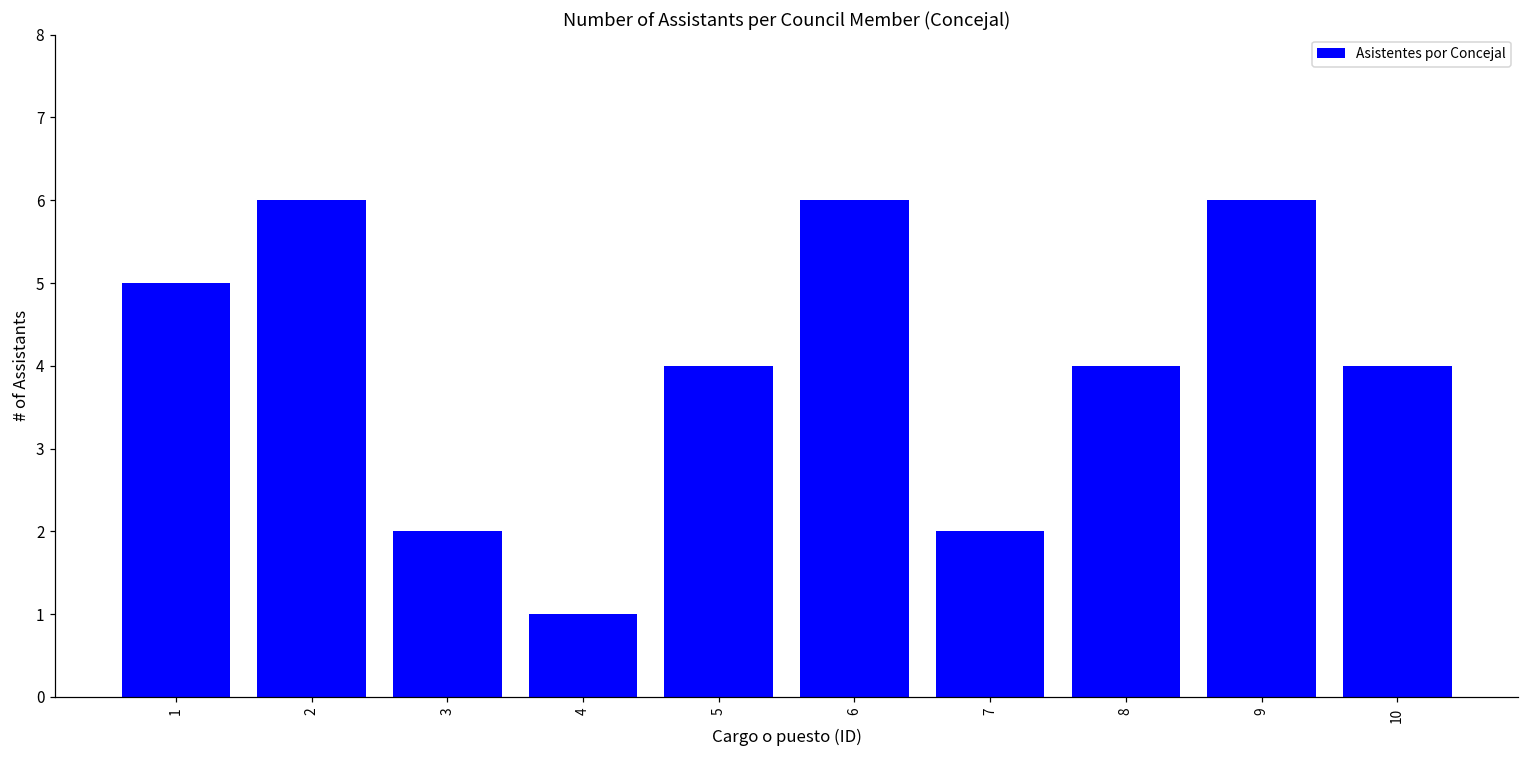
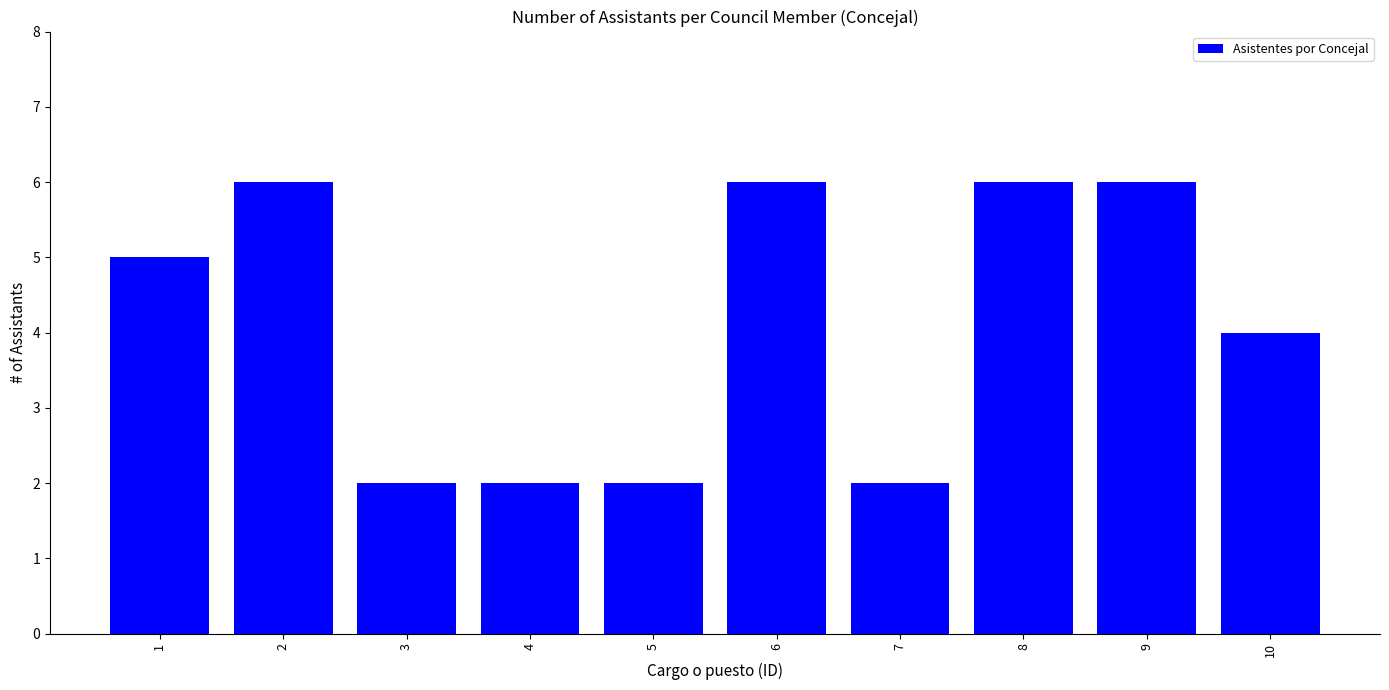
4: 1 -> 2
5: 4 -> 2
8: 4 -> 6
